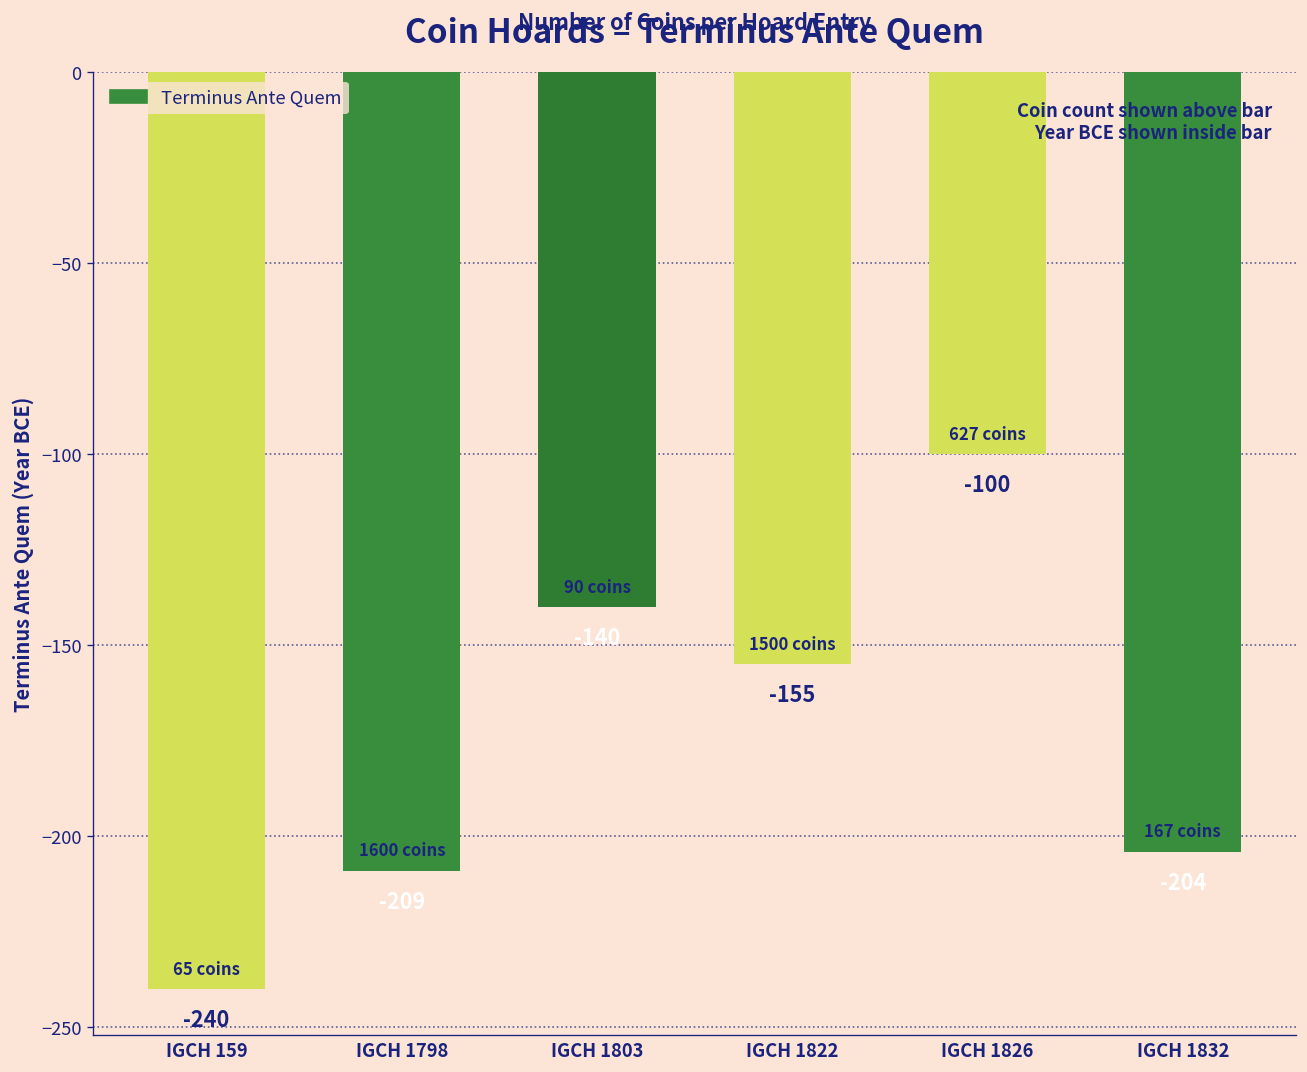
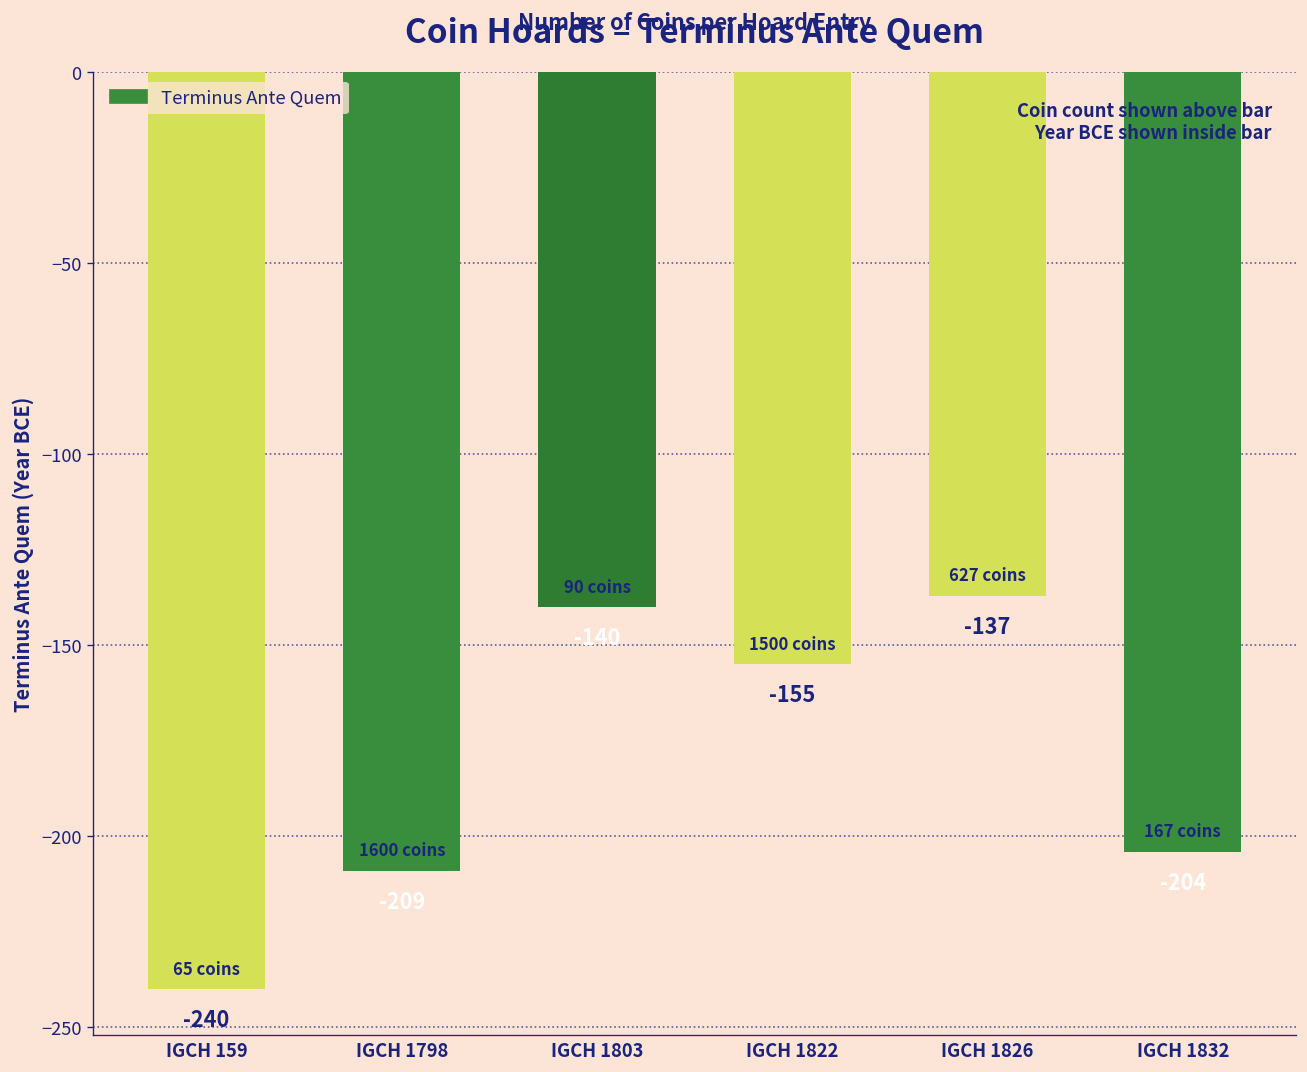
IGCH 1826: -100 -> -137
